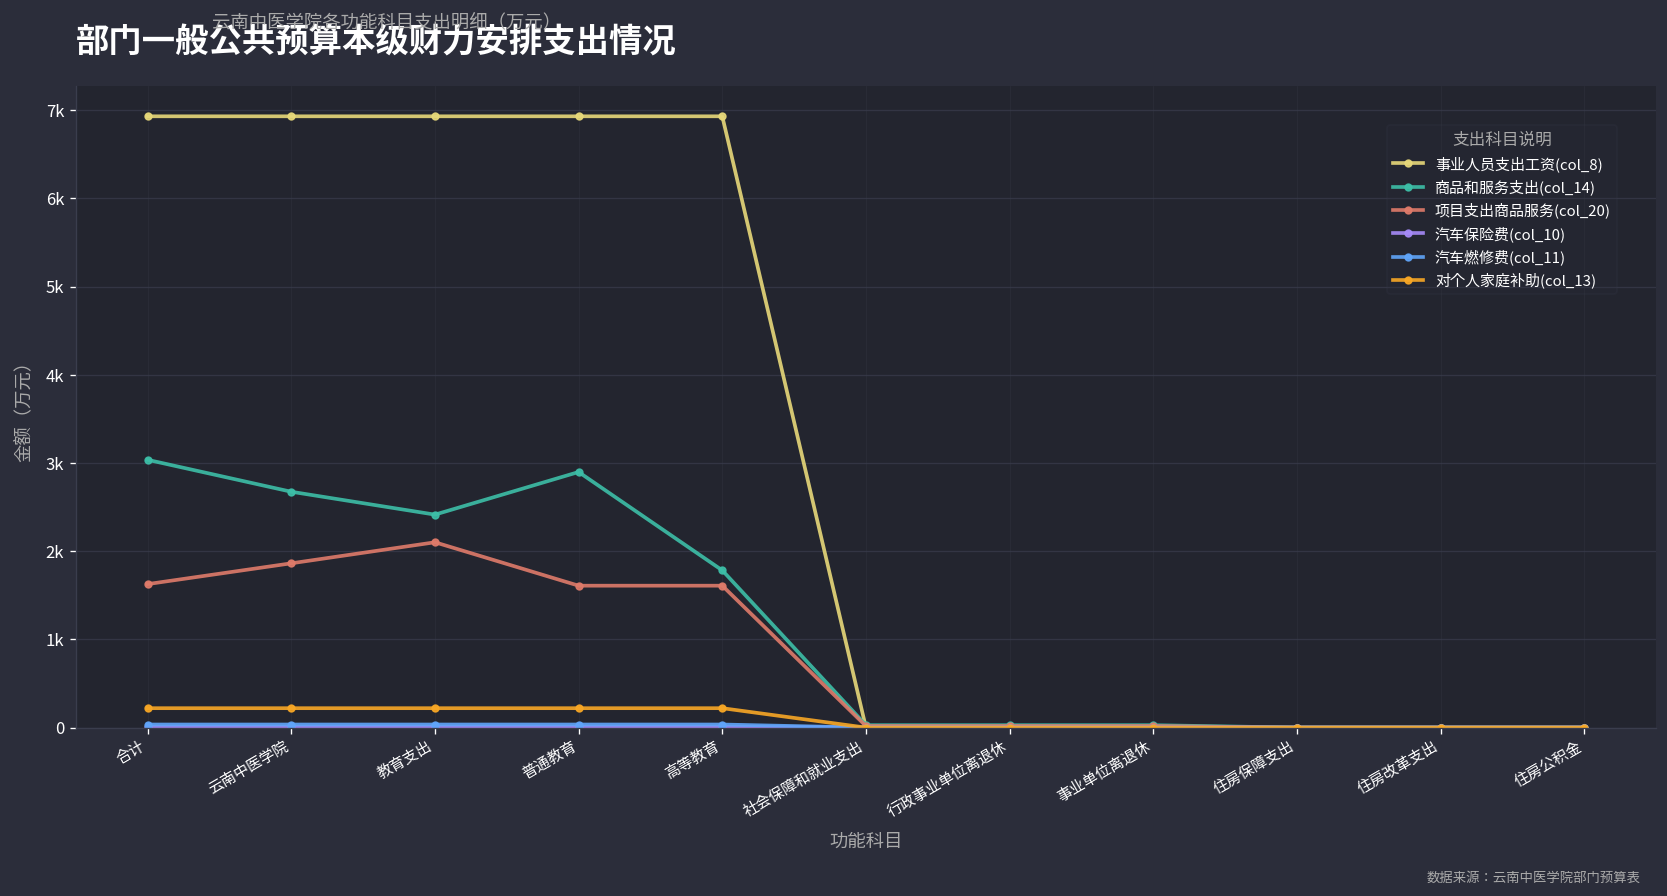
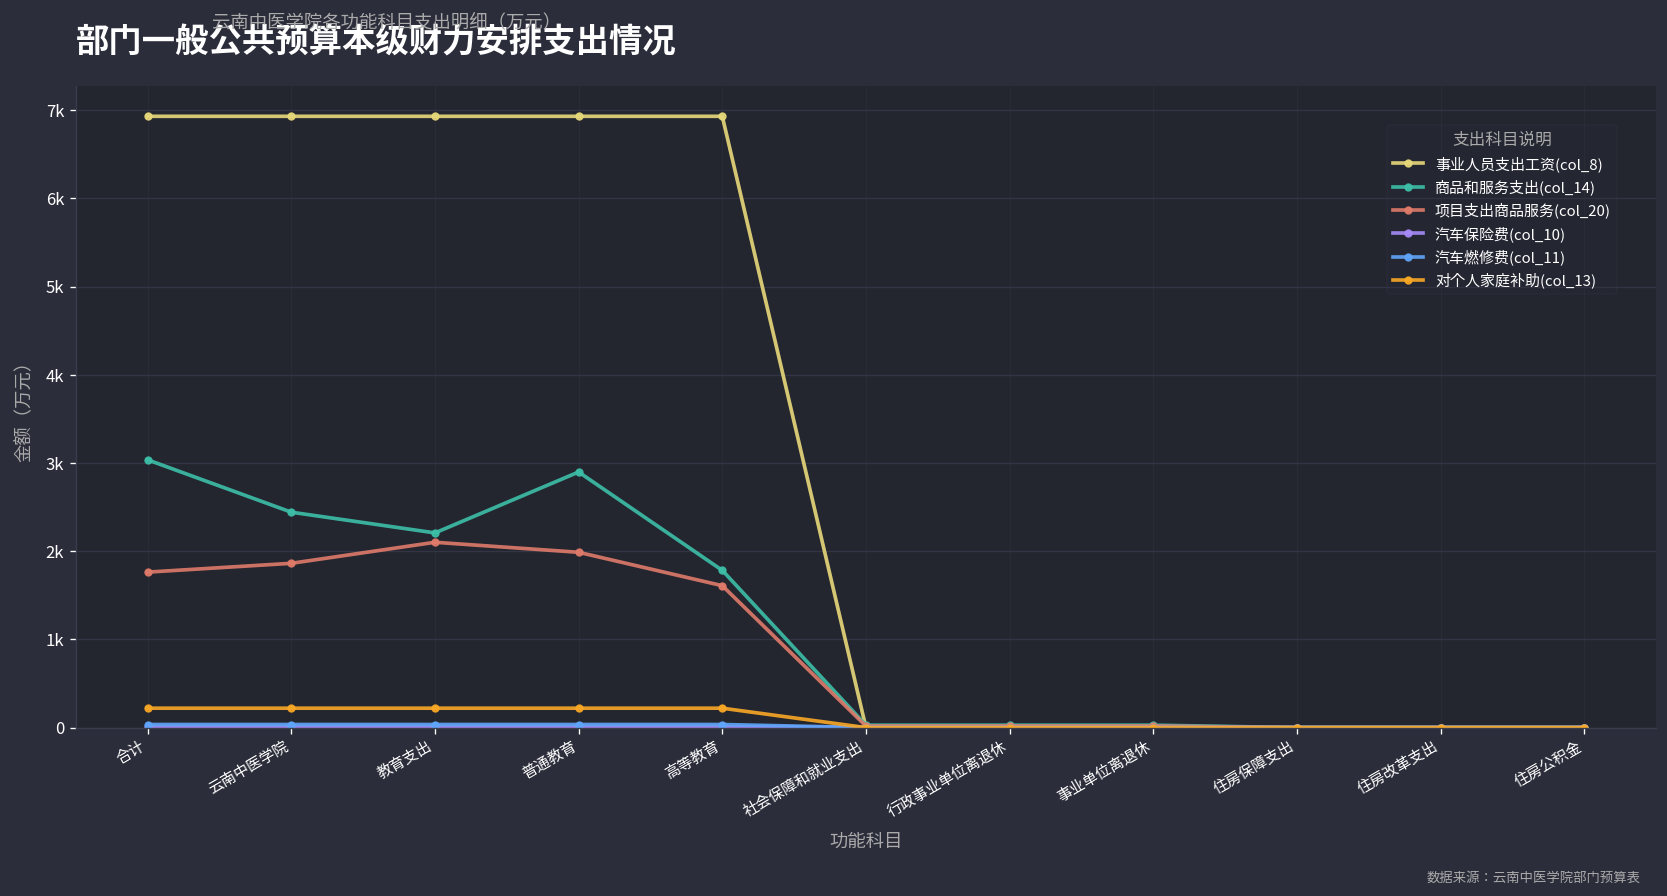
项目支出商品服务(col_20), 合计: 1600 -> 1800
商品和服务支出(col_14), 云南中医学院: 2700 -> 2400
商品和服务支出(col_14), 教育支出: 2400 -> 2200
项目支出商品服务(col_20), 普通教育: 1600 -> 2000
